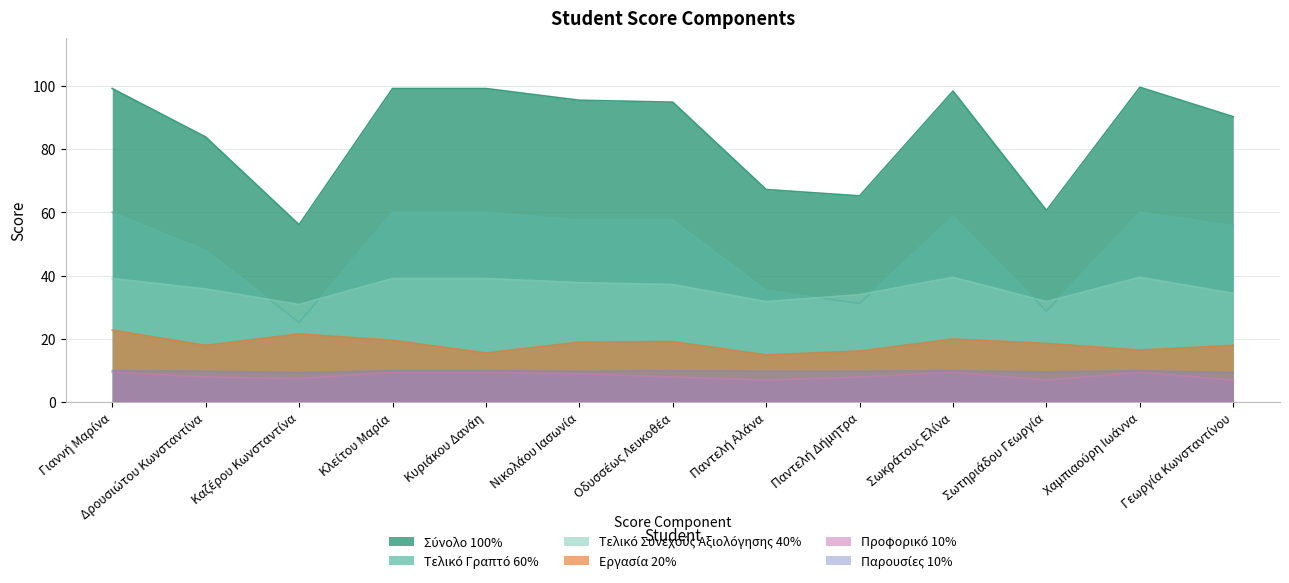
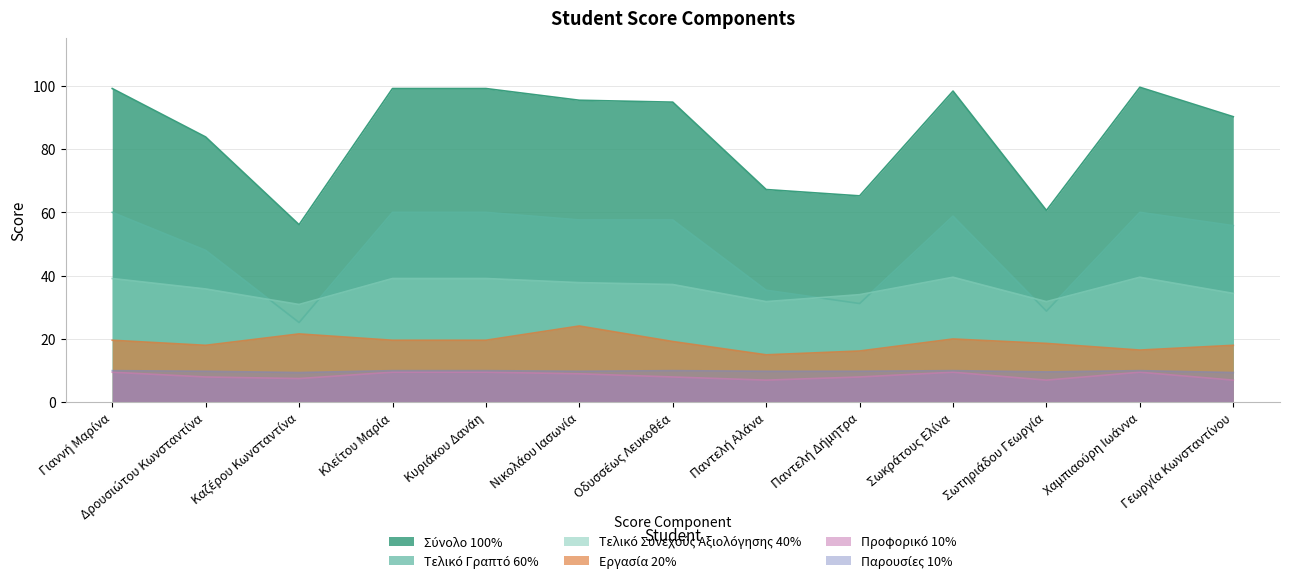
Εργασία 20%, Γιαννή Μαρίνα: 23 -> 20
Εργασία 20%, Κυριάκου Δανάη: 16 -> 20
Εργασία 20%, Νικολάου Ιασωνία: 19 -> 24
